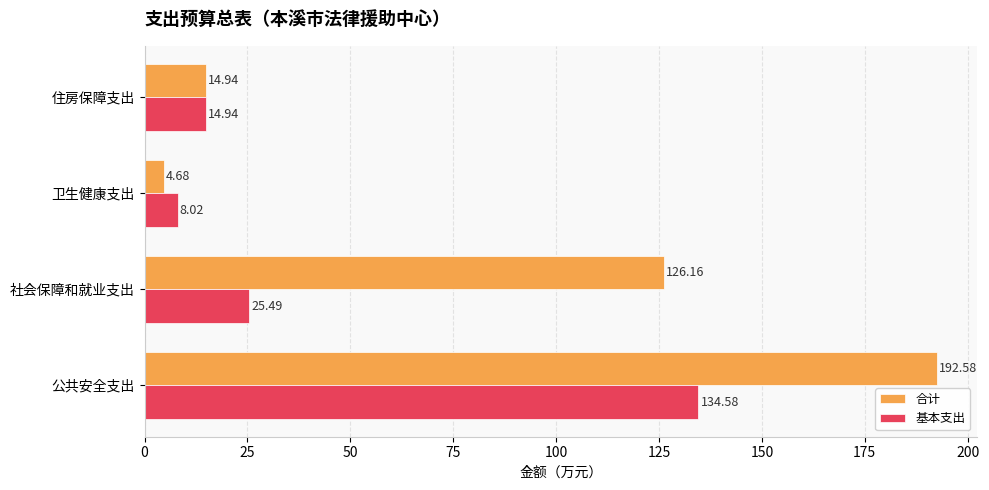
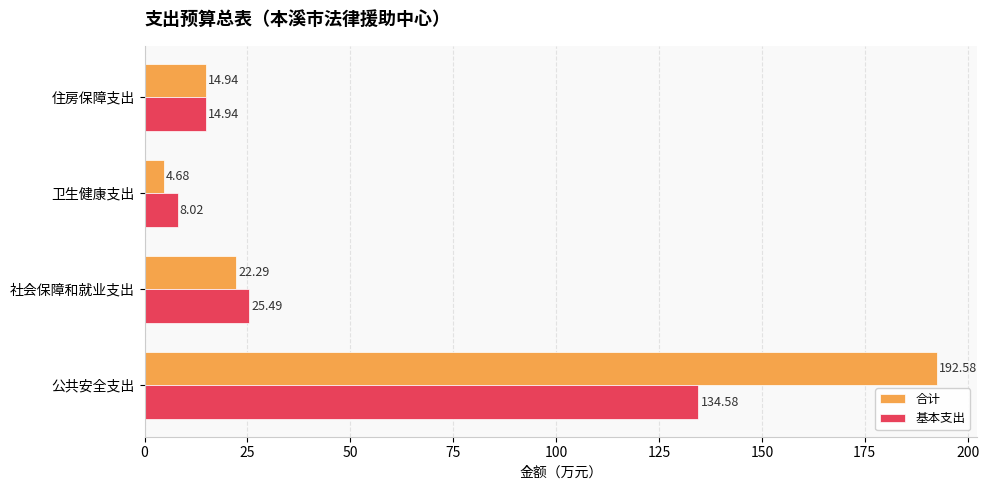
合计, 社会保障和就业支出: 126.16 -> 22.29
